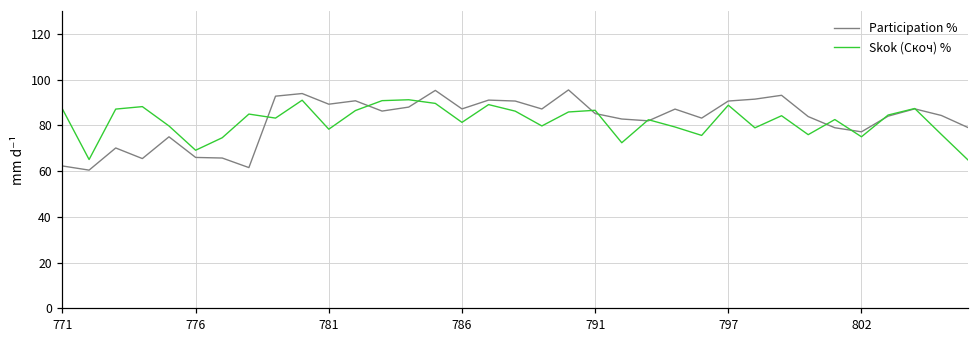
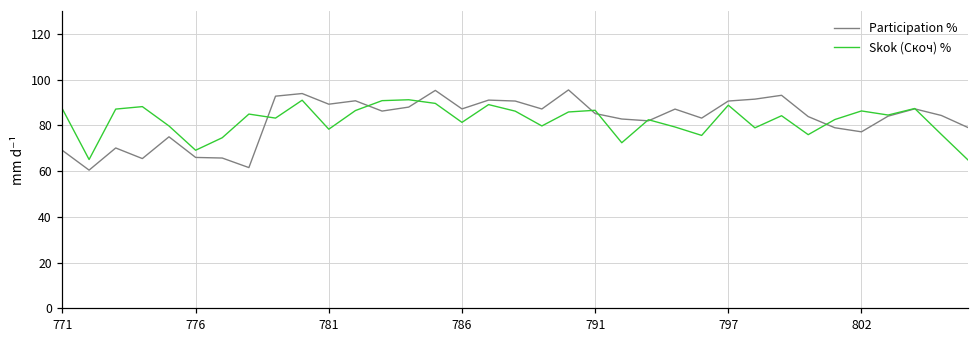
Participation %, 771: 62 -> 69
Skok (Скоч) %, 802: 75 -> 86
